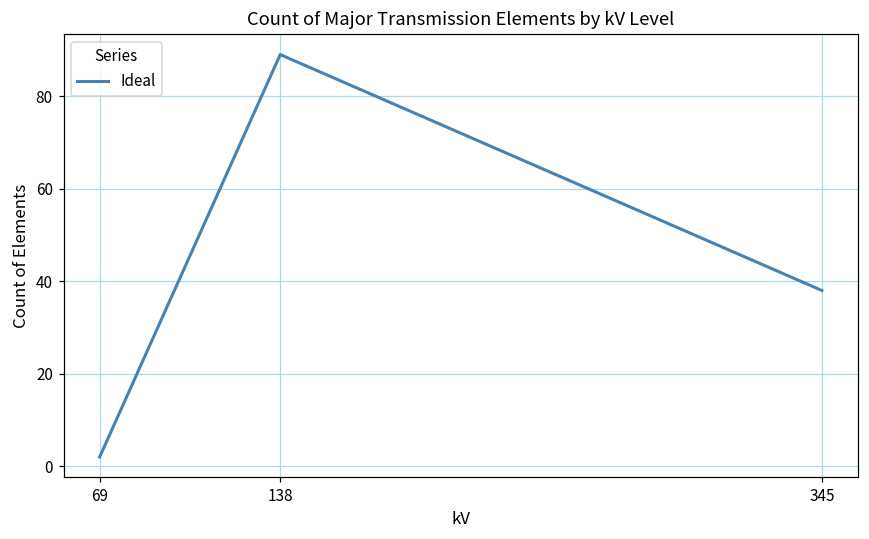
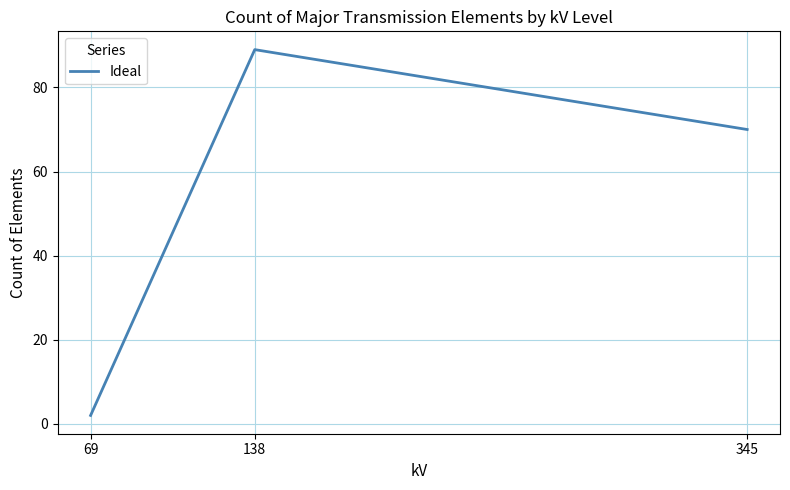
345: 38 -> 70
